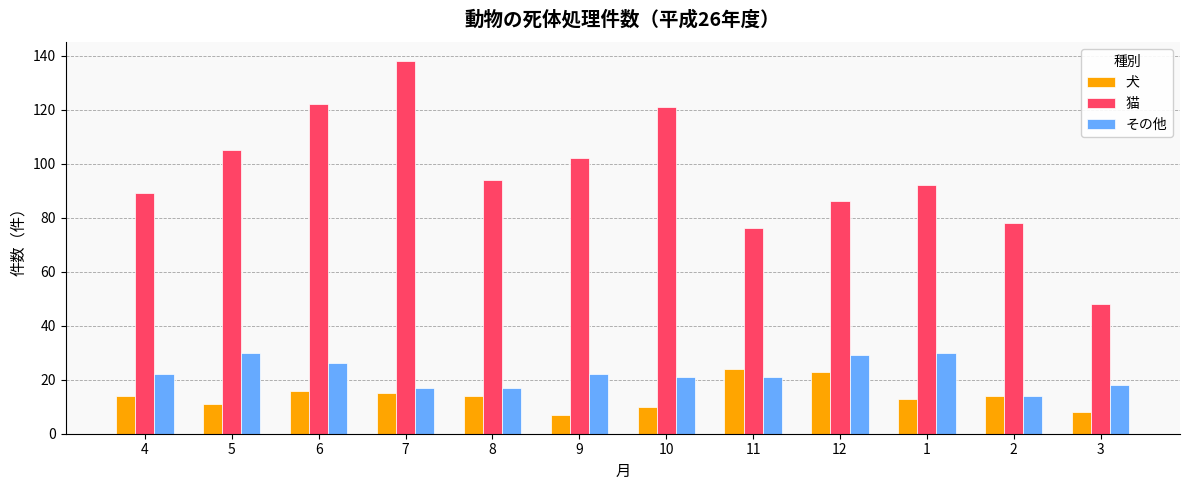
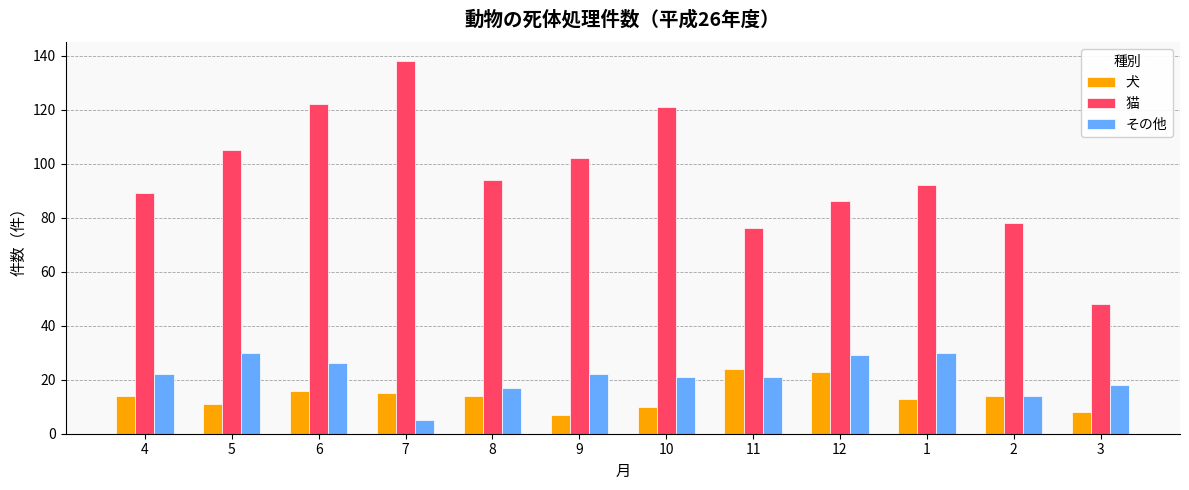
その他, 7: 17 -> 5
